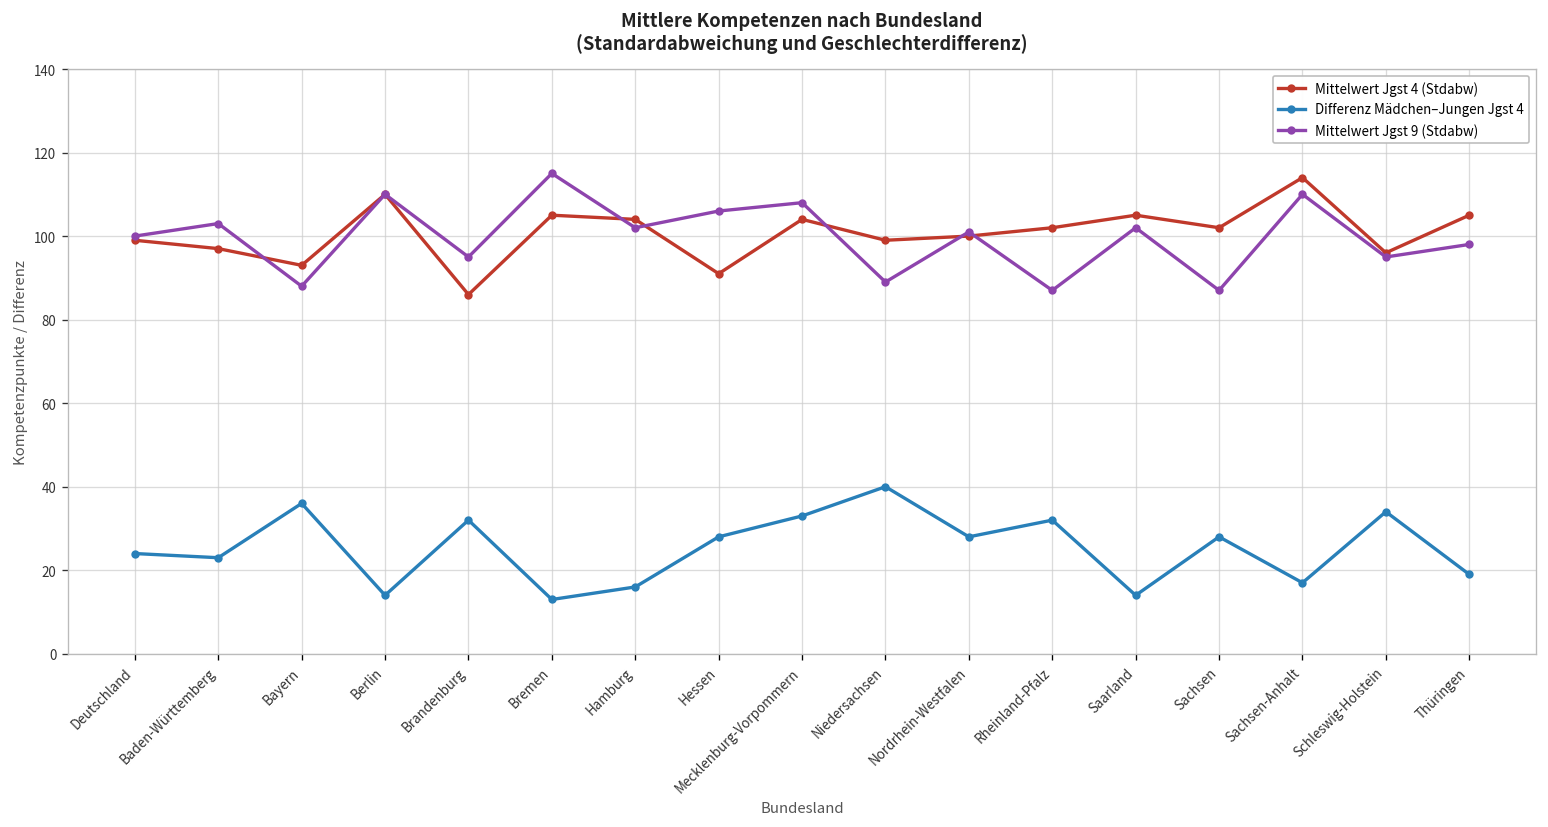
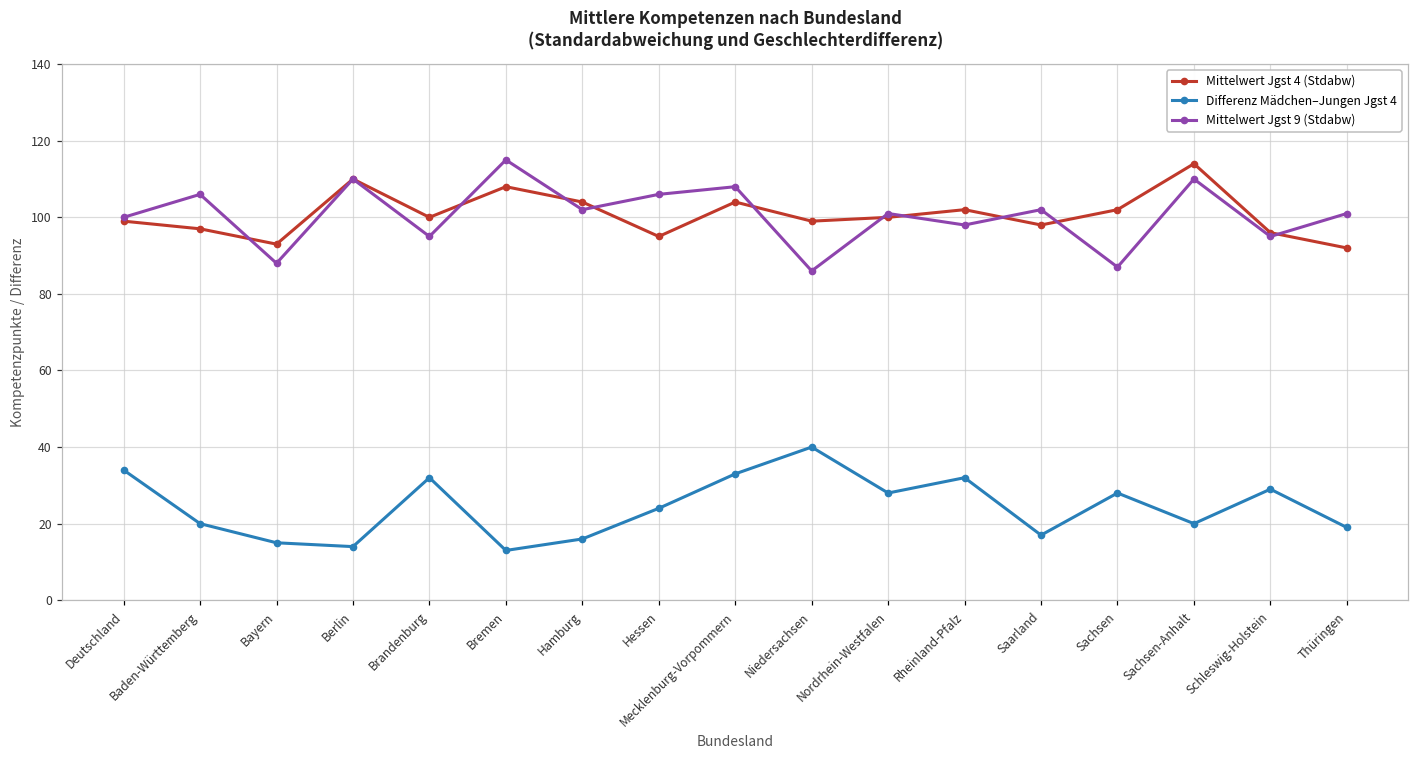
Differenz Mädchen–Jungen Jgst 4, Deutschland: 24 -> 34
Differenz Mädchen–Jungen Jgst 4, Baden-Württemberg: 23 -> 20
Mittelwert Jgst 9 (Stdabw), Baden-Württemberg: 103 -> 106
Differenz Mädchen–Jungen Jgst 4, Bayern: 36 -> 15
Mittelwert Jgst 4 (Stdabw), Brandenburg: 86 -> 100
Mittelwert Jgst 4 (Stdabw), Bremen: 105 -> 108
Mittelwert Jgst 4 (Stdabw), Hessen: 91 -> 95
Differenz Mädchen–Jungen Jgst 4, Hessen: 28 -> 24
Mittelwert Jgst 9 (Stdabw), Niedersachsen: 89 -> 86
Mittelwert Jgst 9 (Stdabw), Rheinland-Pfalz: 87 -> 98
Mittelwert Jgst 4 (Stdabw), Saarland: 105 -> 98
Differenz Mädchen–Jungen Jgst 4, Saarland: 14 -> 17
Differenz Mädchen–Jungen Jgst 4, Sachsen-Anhalt: 17 -> 20
Differenz Mädchen–Jungen Jgst 4, Schleswig-Holstein: 34 -> 29
Mittelwert Jgst 4 (Stdabw), Thüringen: 105 -> 92
Mittelwert Jgst 9 (Stdabw), Thüringen: 98 -> 101
